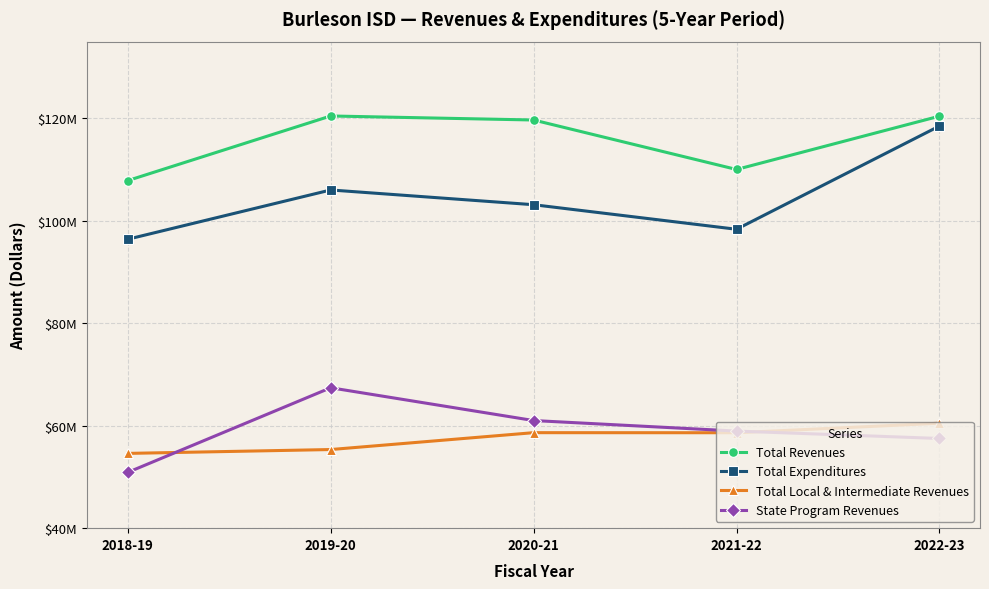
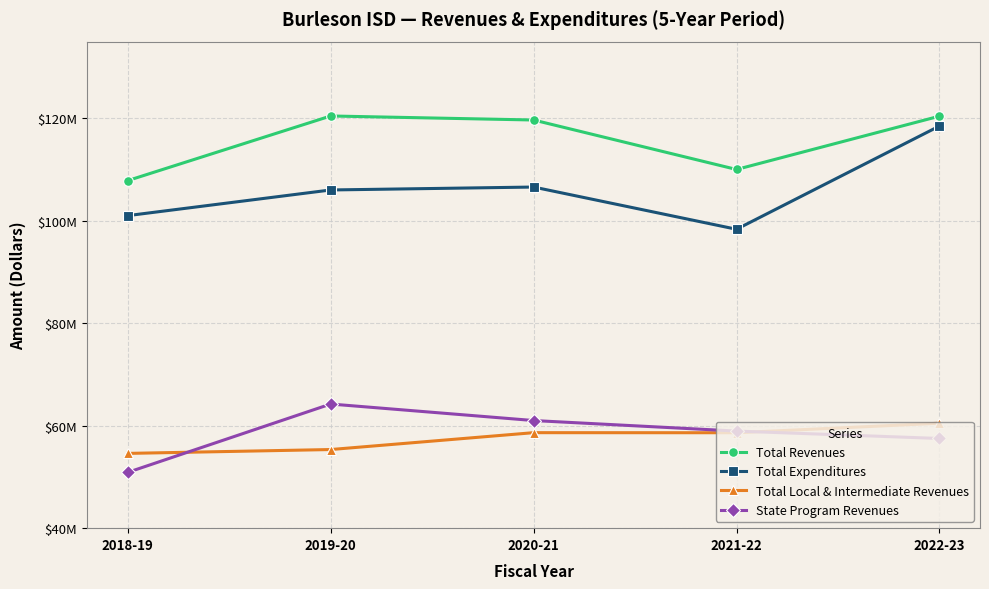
Total Expenditures, 2018-19: $96000000 -> $101000000
State Program Revenues, 2019-20: $67000000 -> $64000000
Total Expenditures, 2020-21: $103000000 -> $107000000
